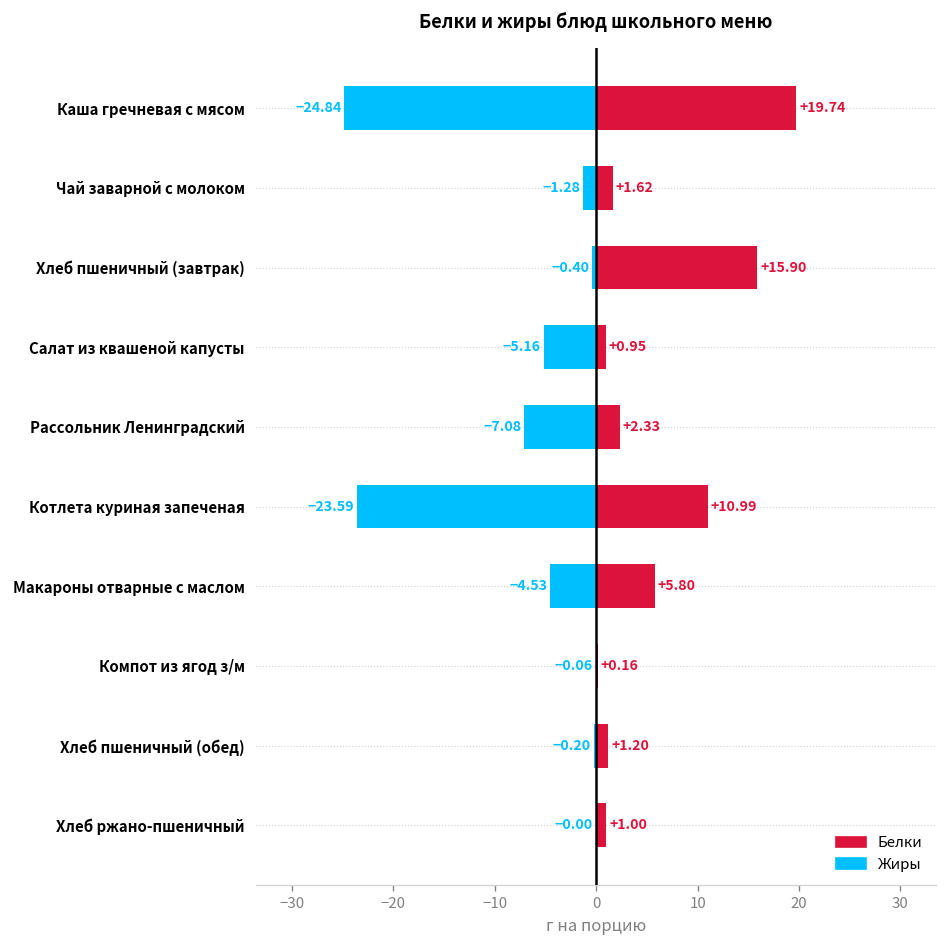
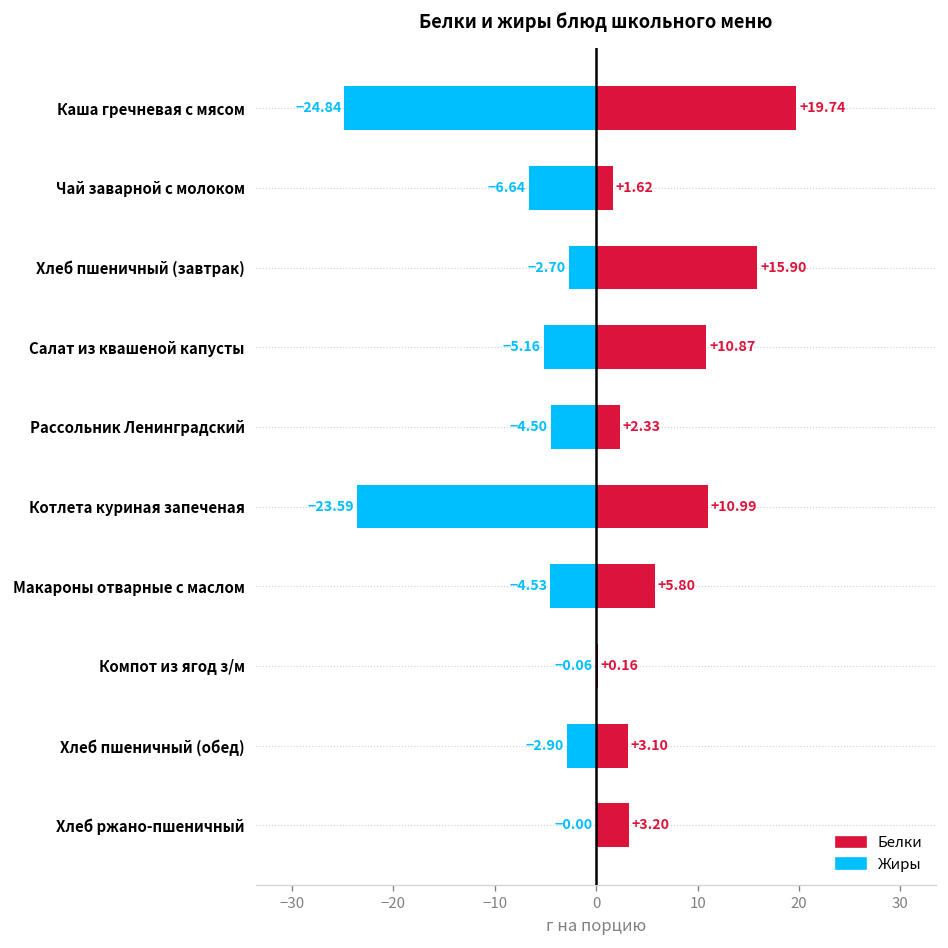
Жиры, Чай заварной с молоком: -1.28 -> -6.64
Жиры, Хлеб пшеничный (завтрак): -0.40 -> -2.70
Белки, Салат из квашеной капусты: +0.95 -> +10.87
Жиры, Рассольник Ленинградский: -7.08 -> -4.50
Жиры, Хлеб пшеничный (обед): -0.20 -> -2.90
Белки, Хлеб пшеничный (обед): +1.20 -> +3.10
Белки, Хлеб ржано-пшеничный: +1.00 -> +3.20
